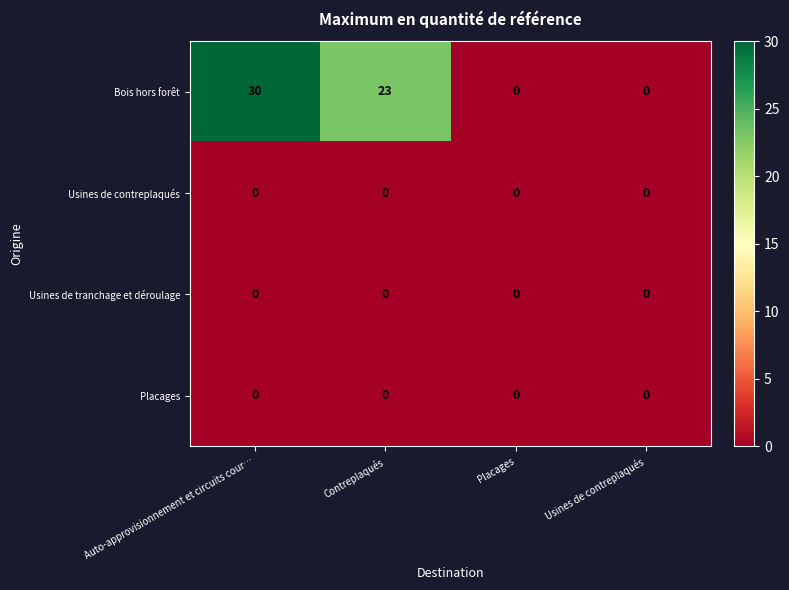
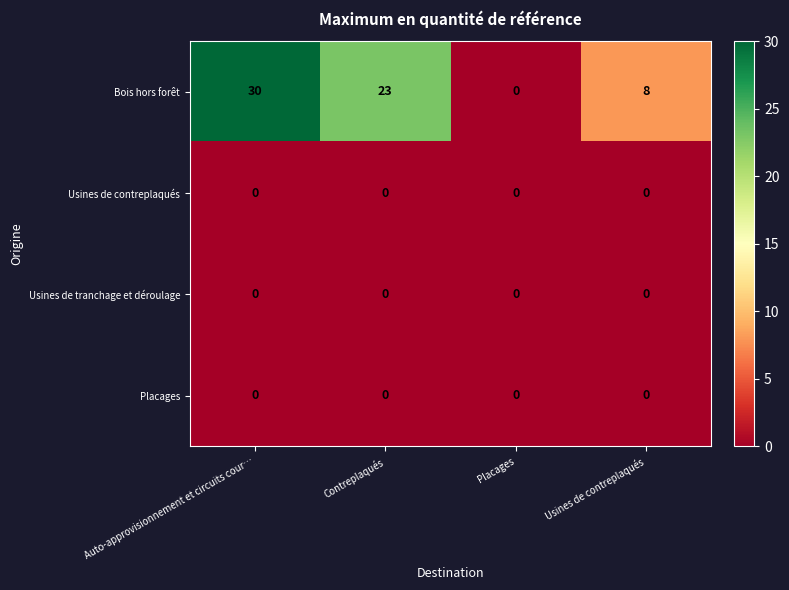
Bois hors forêt, Usines de contreplaqués: 0 -> 8
